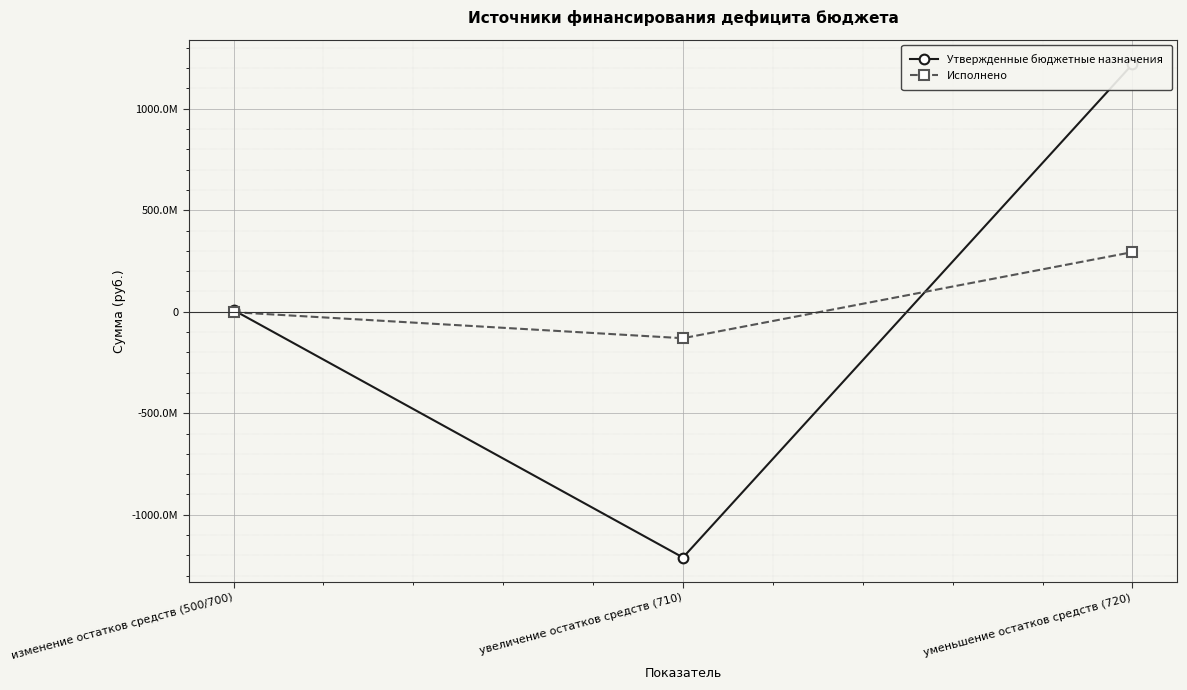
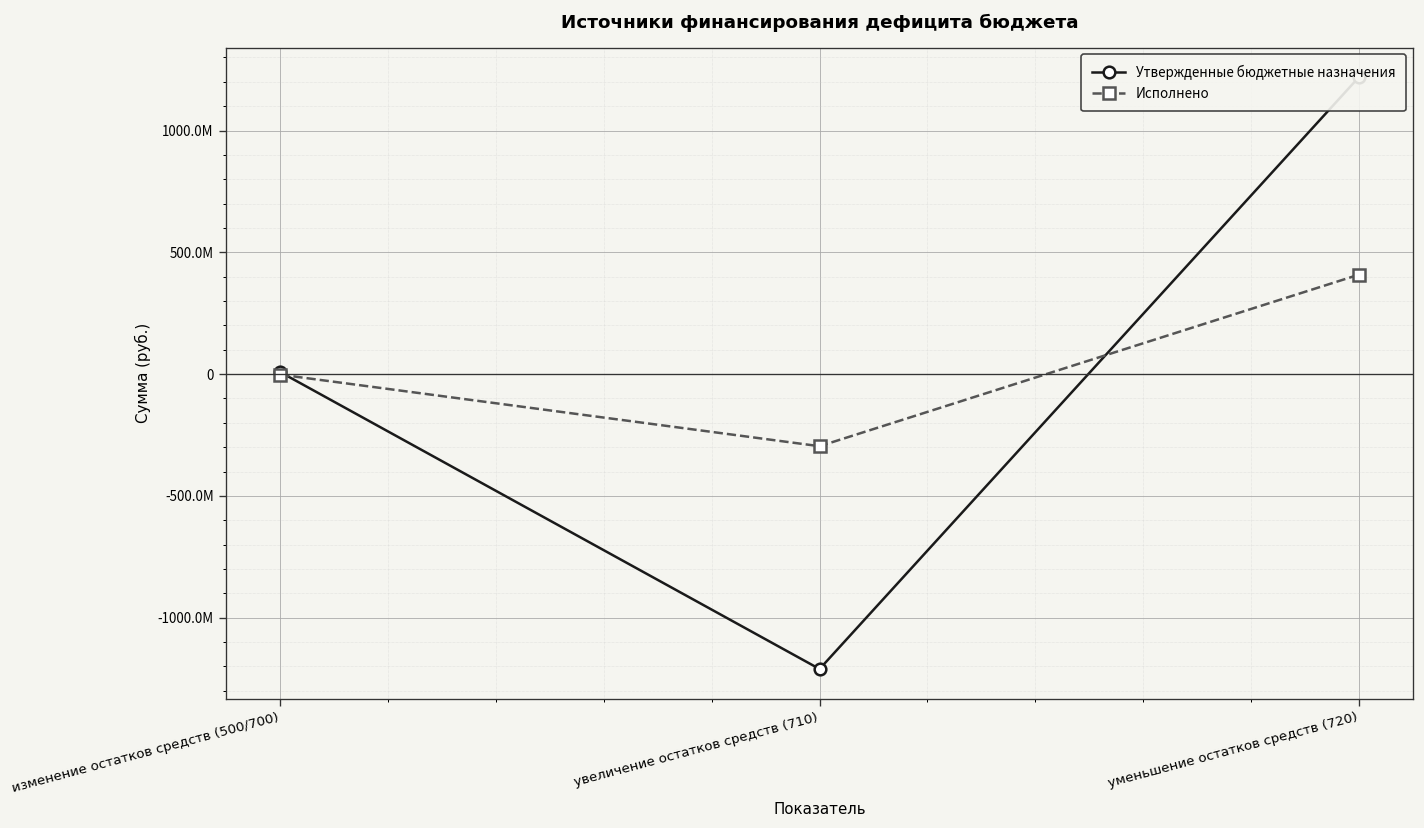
Исполнено, увеличение остатков средств (710): -130000000 -> -300000000
Исполнено, уменьшение остатков средств (720): 290000000 -> 410000000
